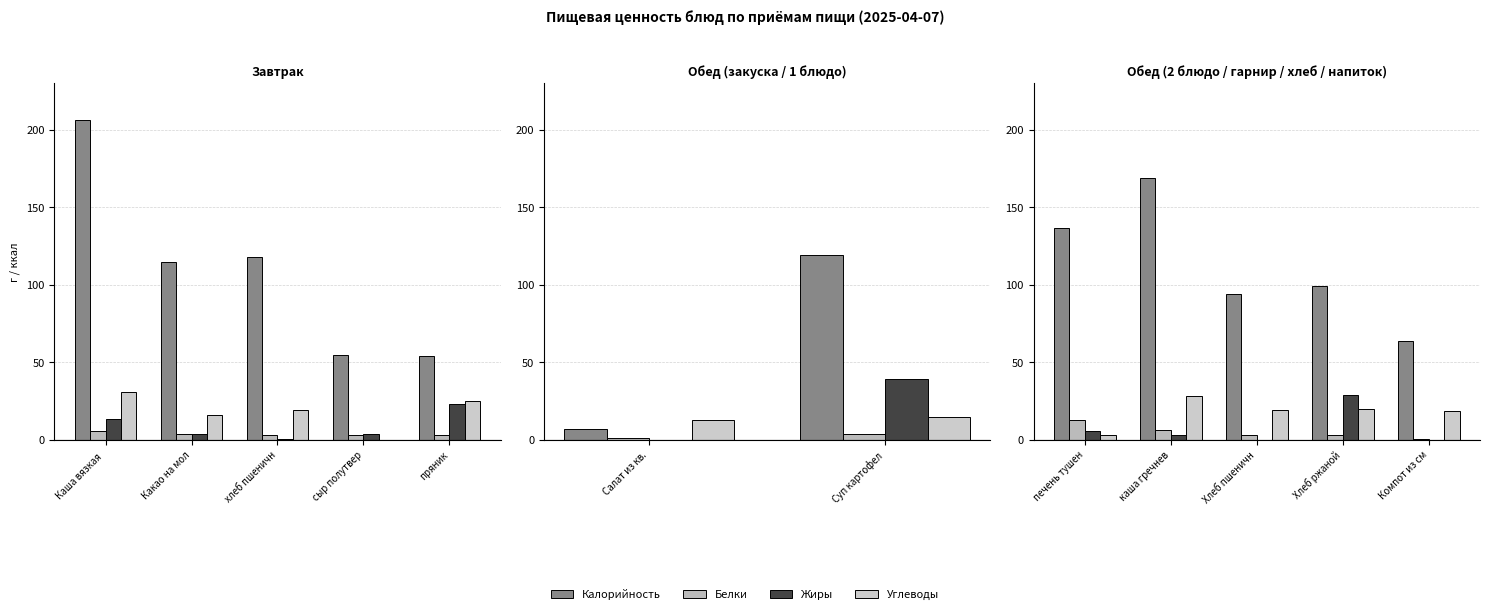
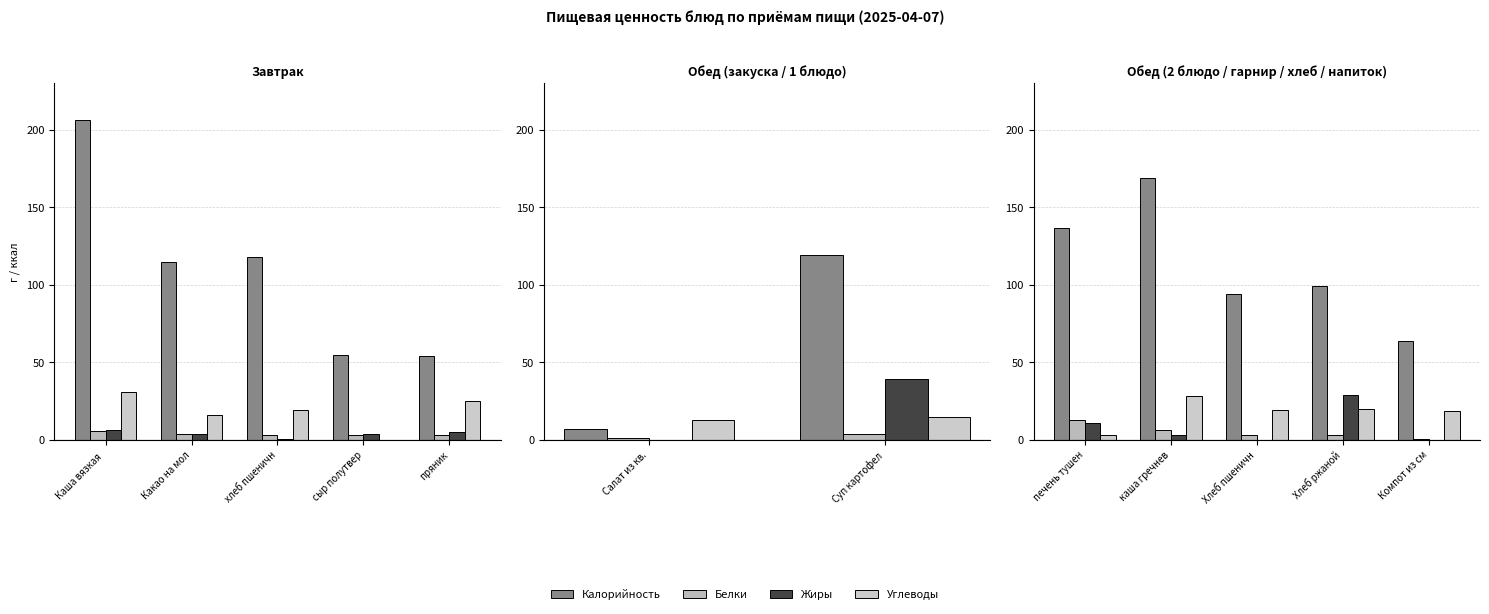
Завтрак, Жиры, Каша вязкая: 13 -> 7
Завтрак, Жиры, пряник: 23 -> 5
Обед (2 блюдо / гарнир / хлеб / напиток), Жиры, печень тушен: 6 -> 11
